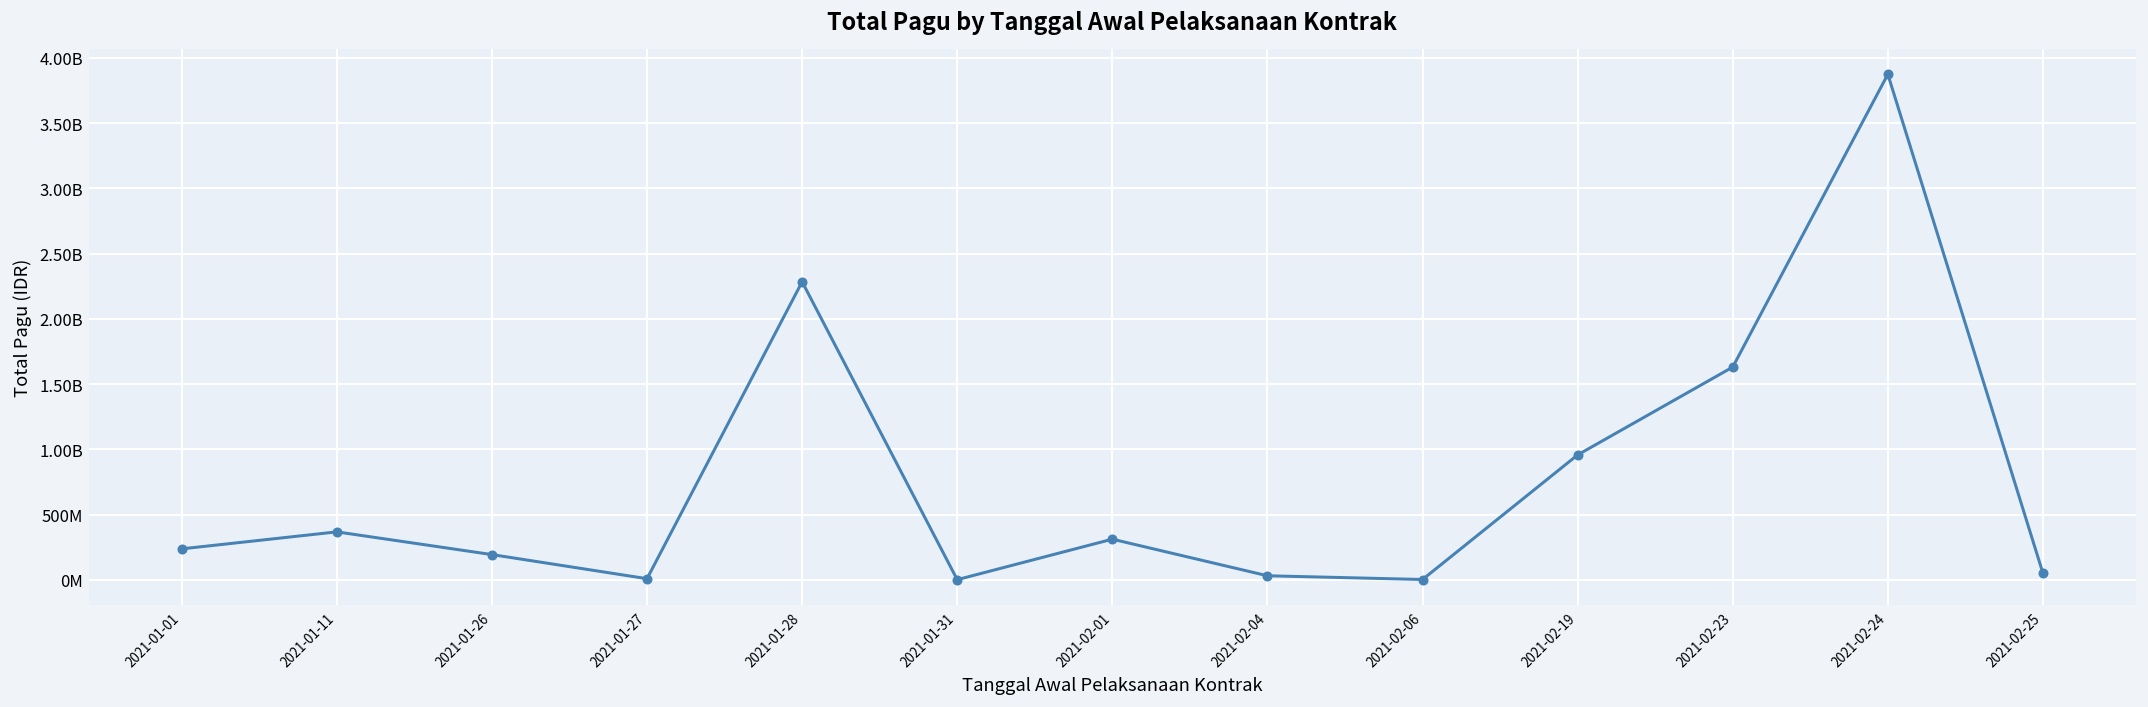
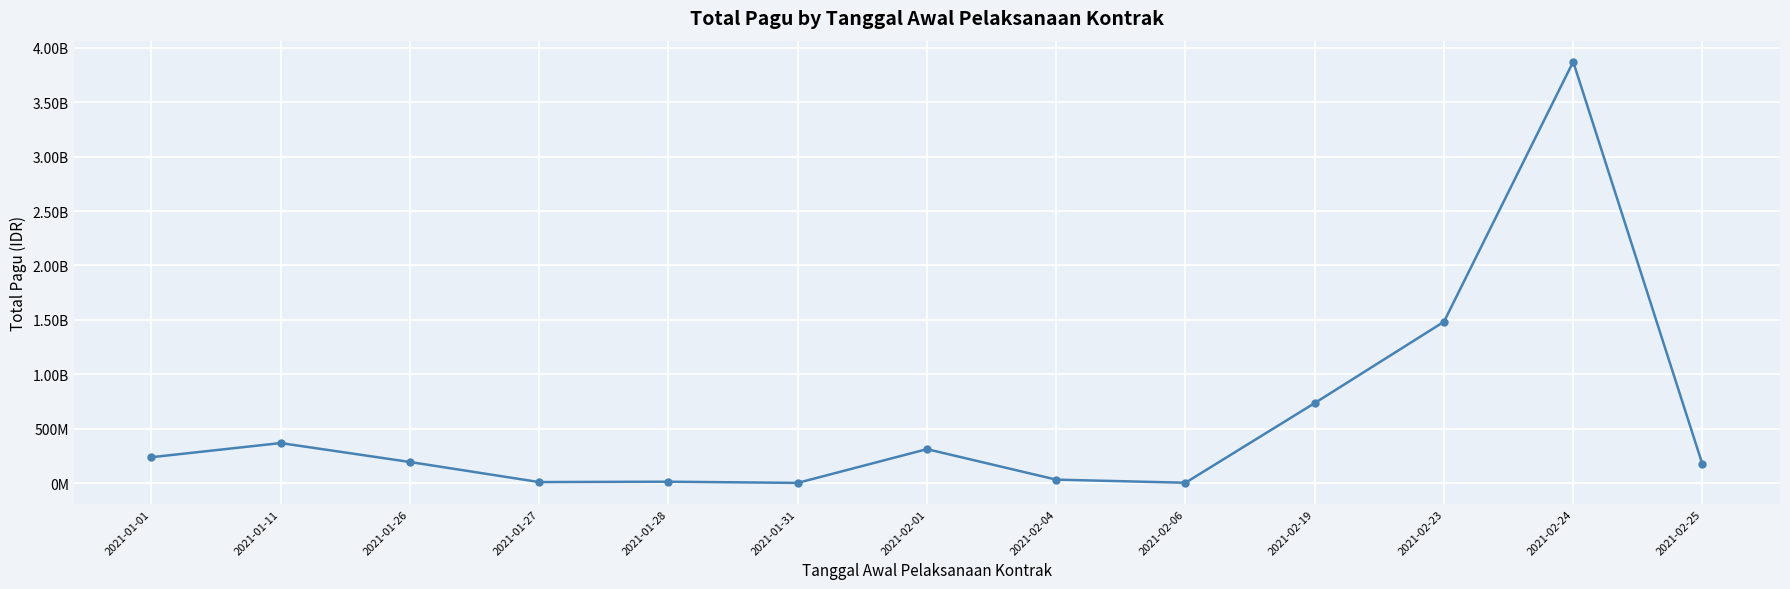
2021-01-28: 2280000000 -> 10000000
2021-02-19: 960000000 -> 740000000
2021-02-23: 1630000000 -> 1480000000
2021-02-25: 50000000 -> 170000000
